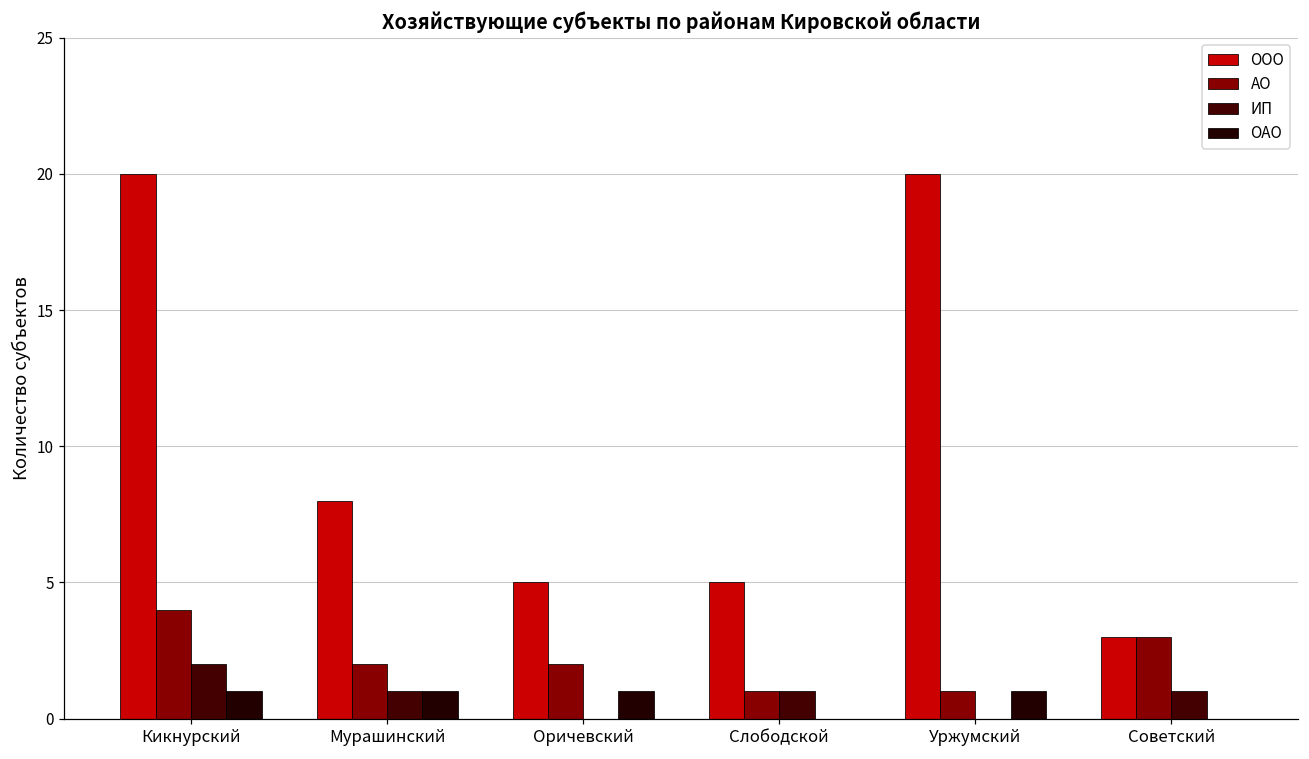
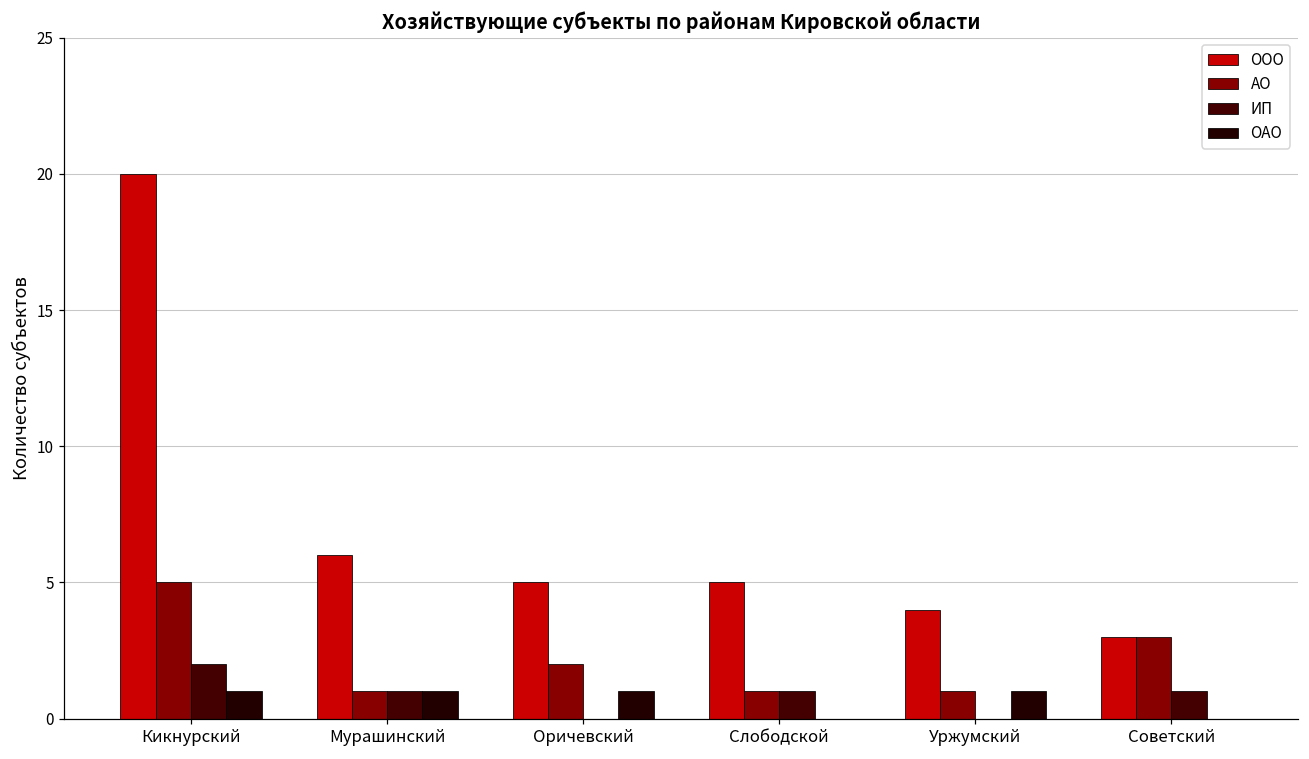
АО, Кикнурский: 4 -> 5
ООО, Мурашинский: 8 -> 6
АО, Мурашинский: 2 -> 1
ООО, Уржумский: 20 -> 4
